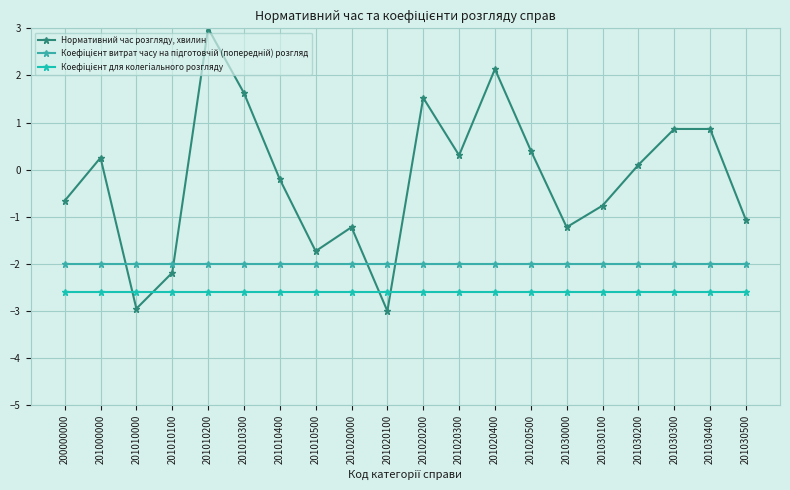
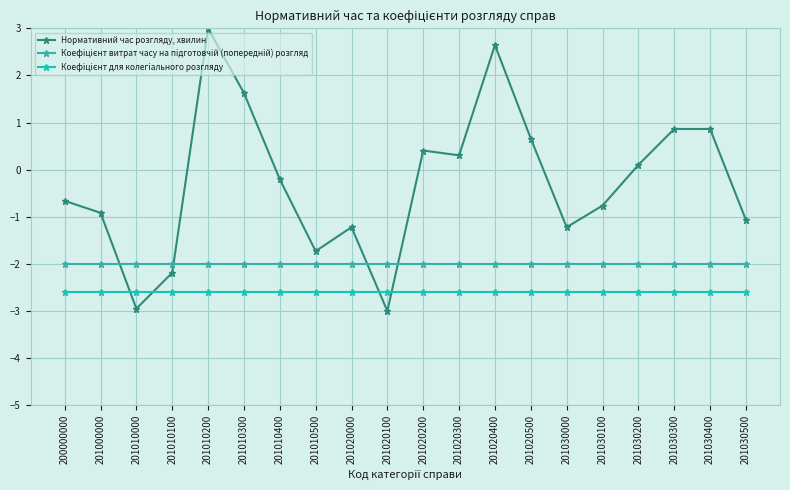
Нормативний час розгляду, хвилин, 201000000: 0.3 -> -0.9
Нормативний час розгляду, хвилин, 201020200: 1.5 -> 0.4
Нормативний час розгляду, хвилин, 201020400: 2.1 -> 2.6
Нормативний час розгляду, хвилин, 201020500: 0.4 -> 0.7
